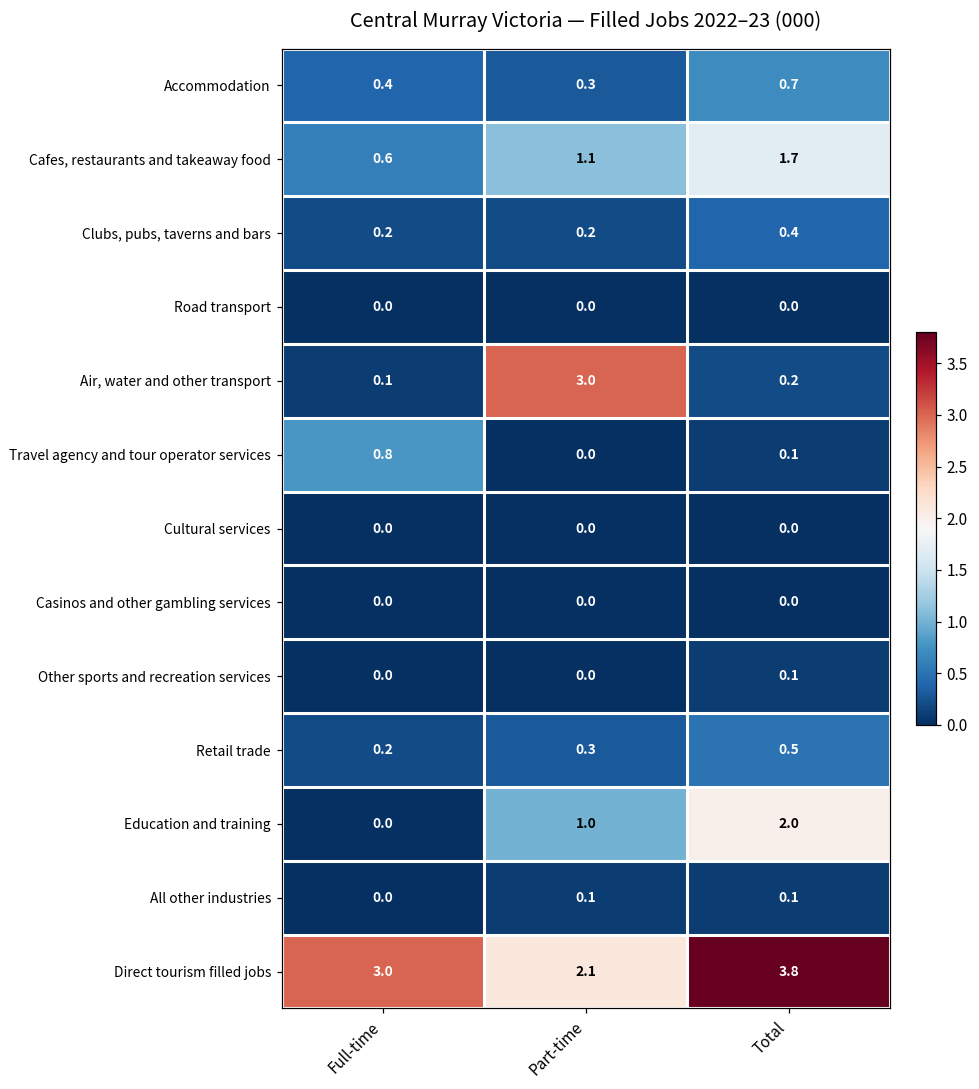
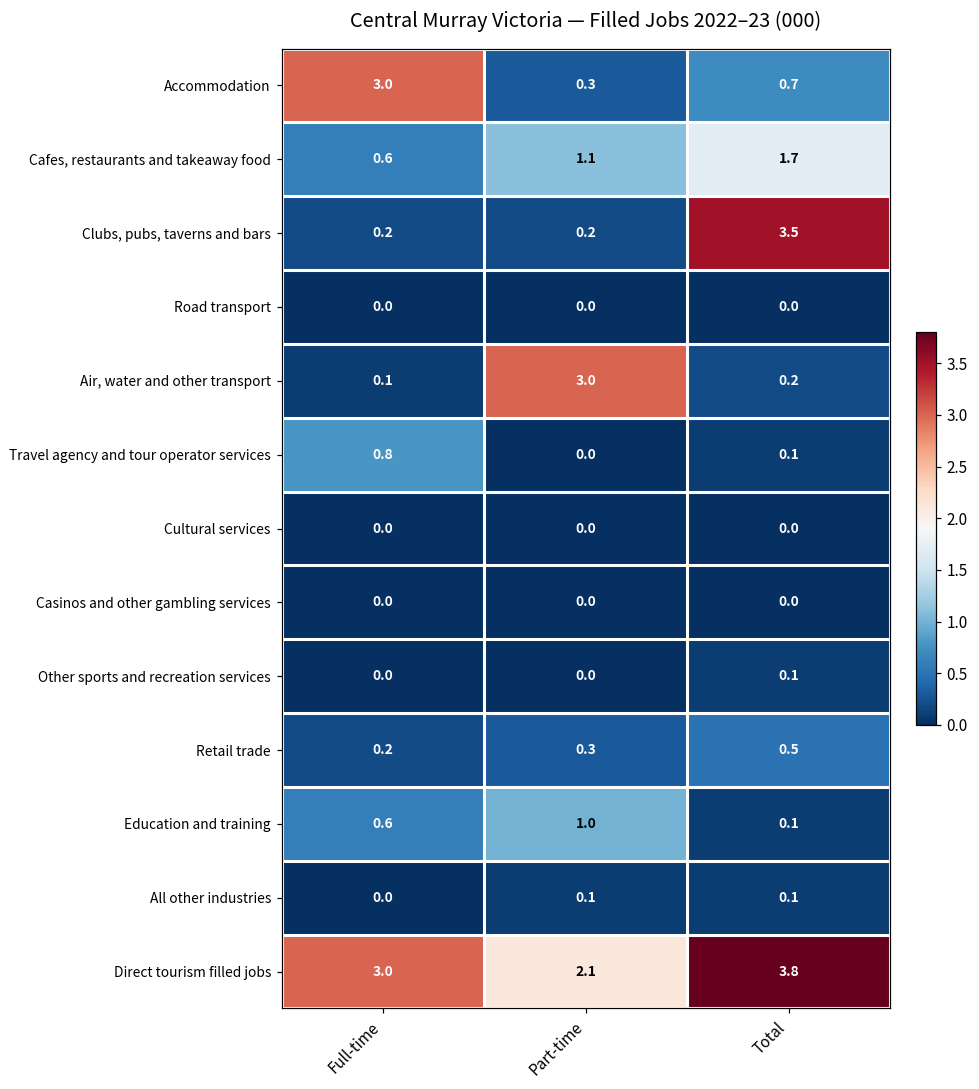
Accommodation, Full-time: 0.4 -> 3.0
Clubs, pubs, taverns and bars, Total: 0.4 -> 3.5
Education and training, Full-time: 0.0 -> 0.6
Education and training, Total: 2.0 -> 0.1
